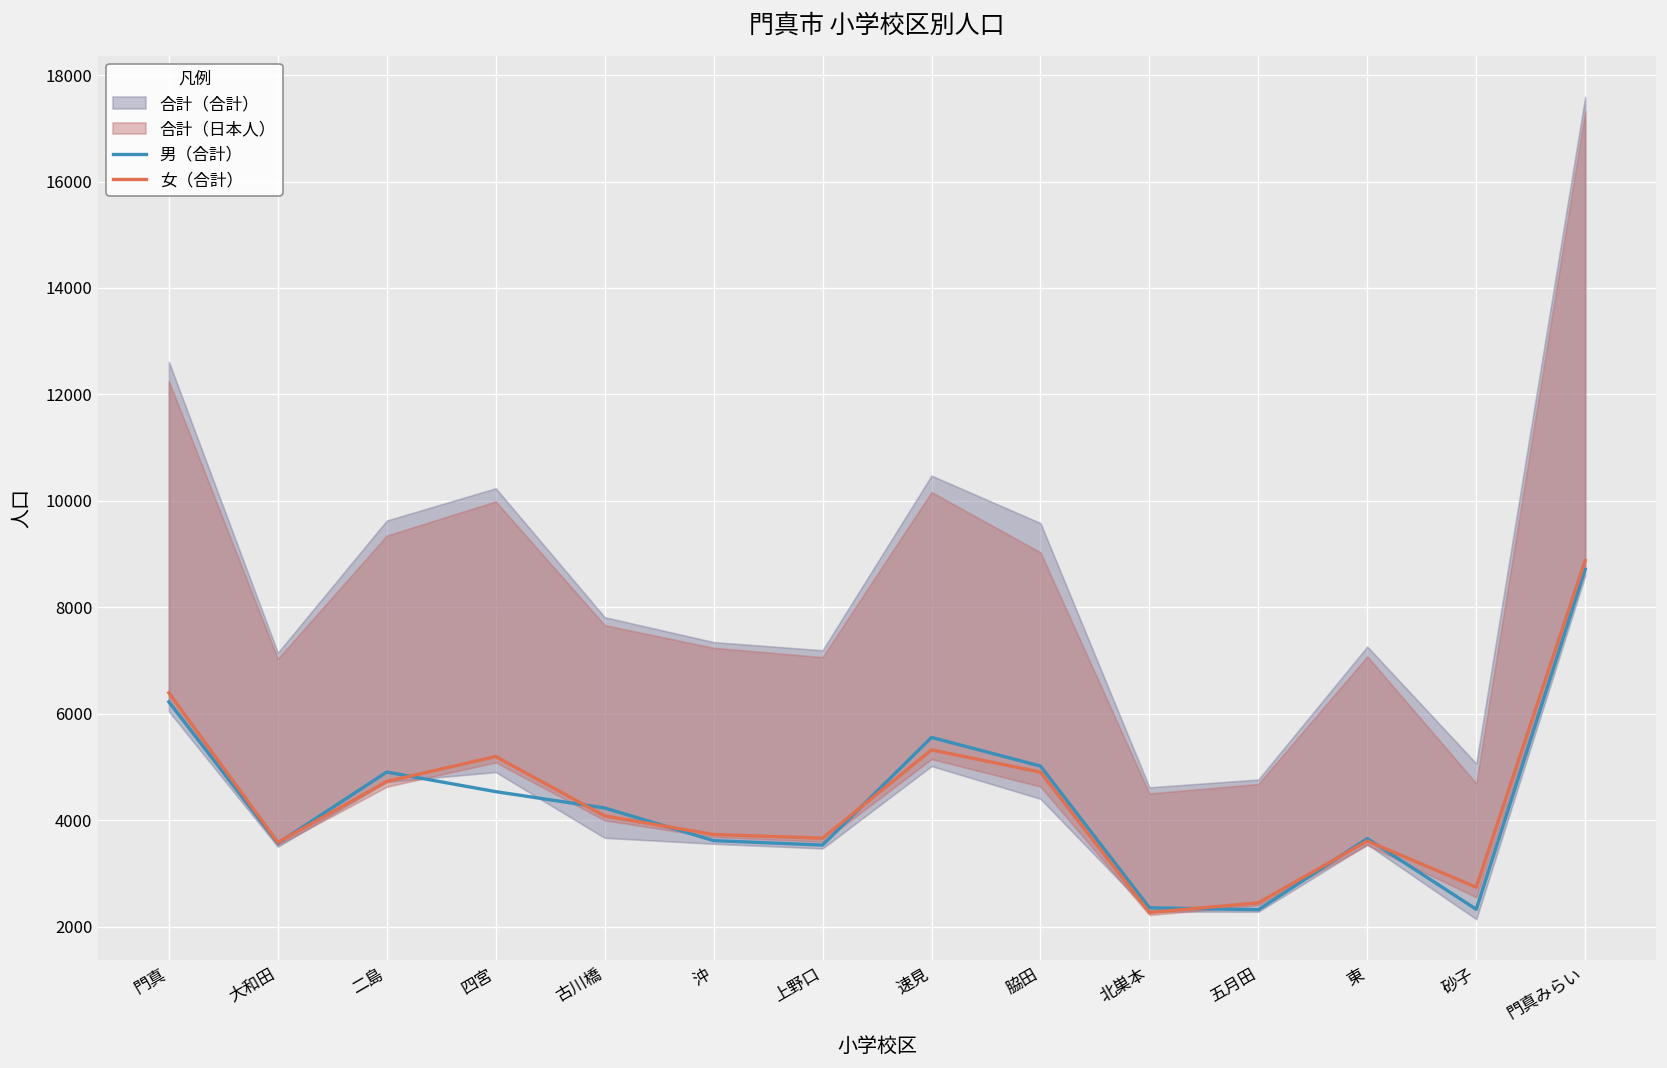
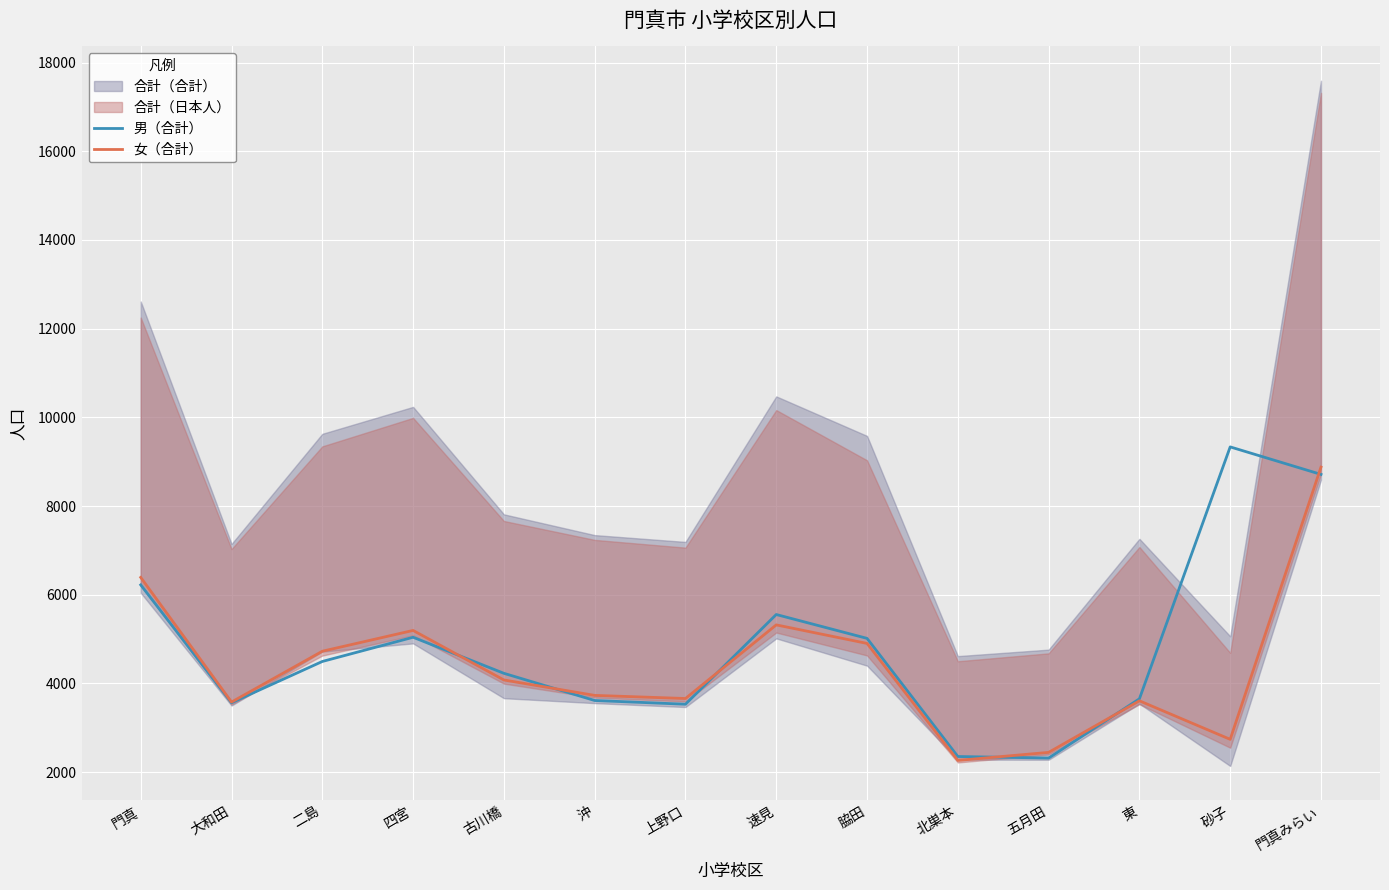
男（合計）, 二島: 4900 -> 4500
男（合計）, 四宮: 4500 -> 5000
男（合計）, 砂子: 2300 -> 9300
